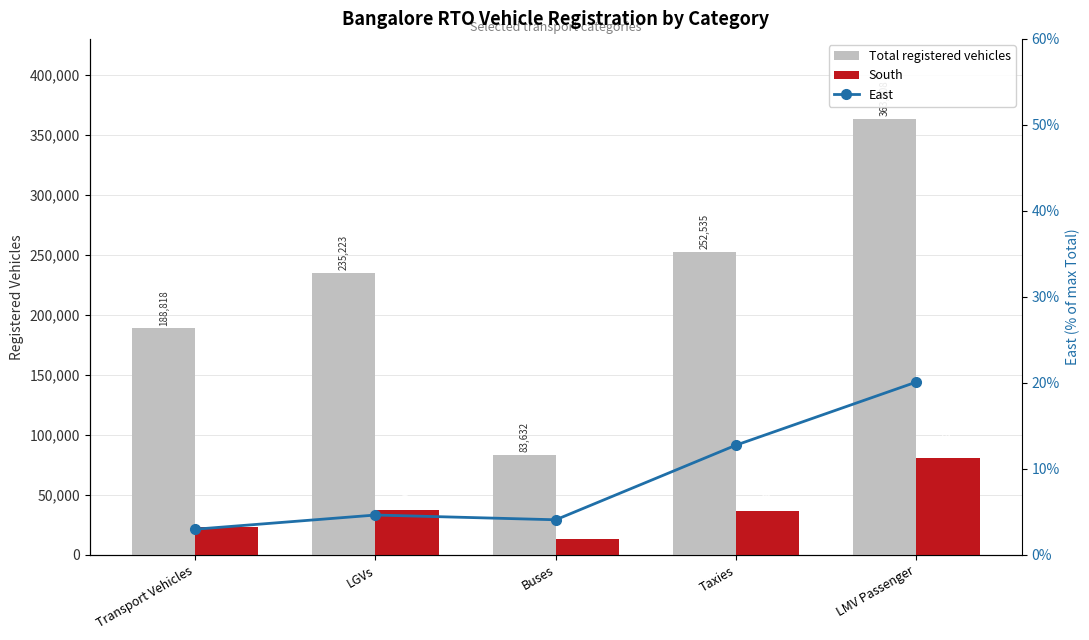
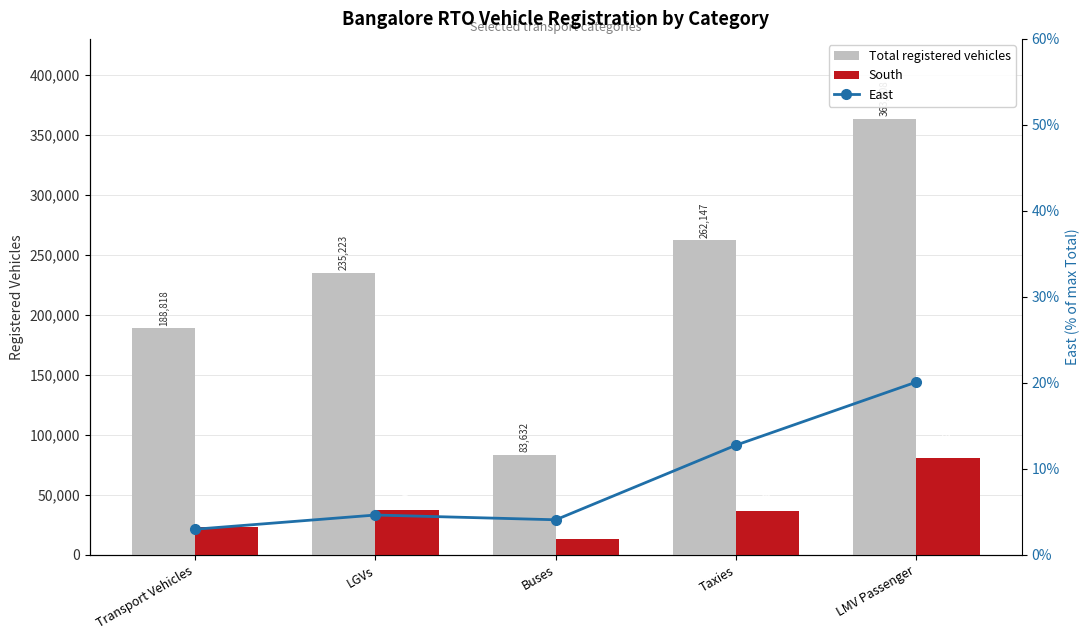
Total registered vehicles, Taxies: 252,535 -> 262,147
